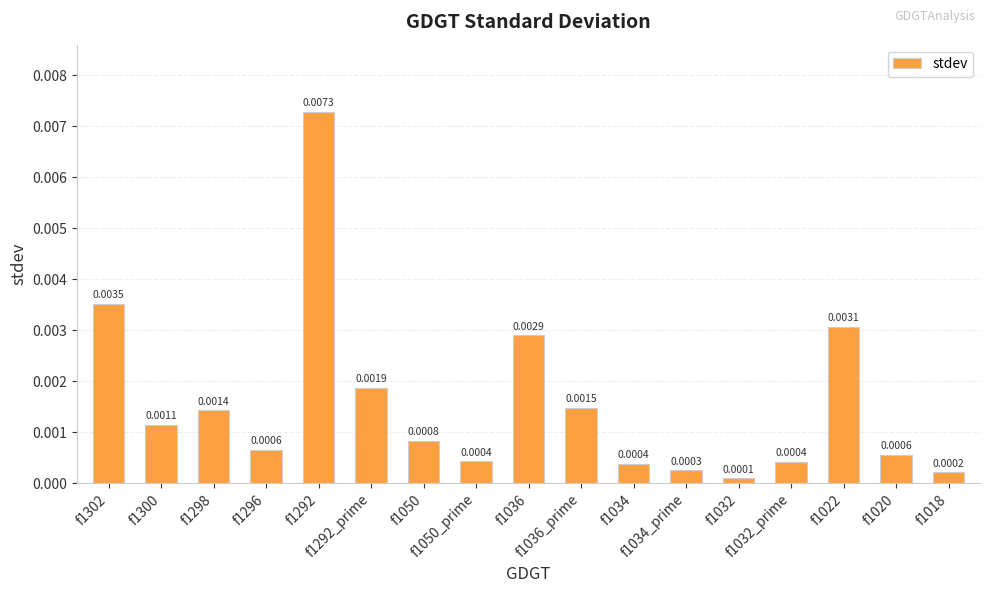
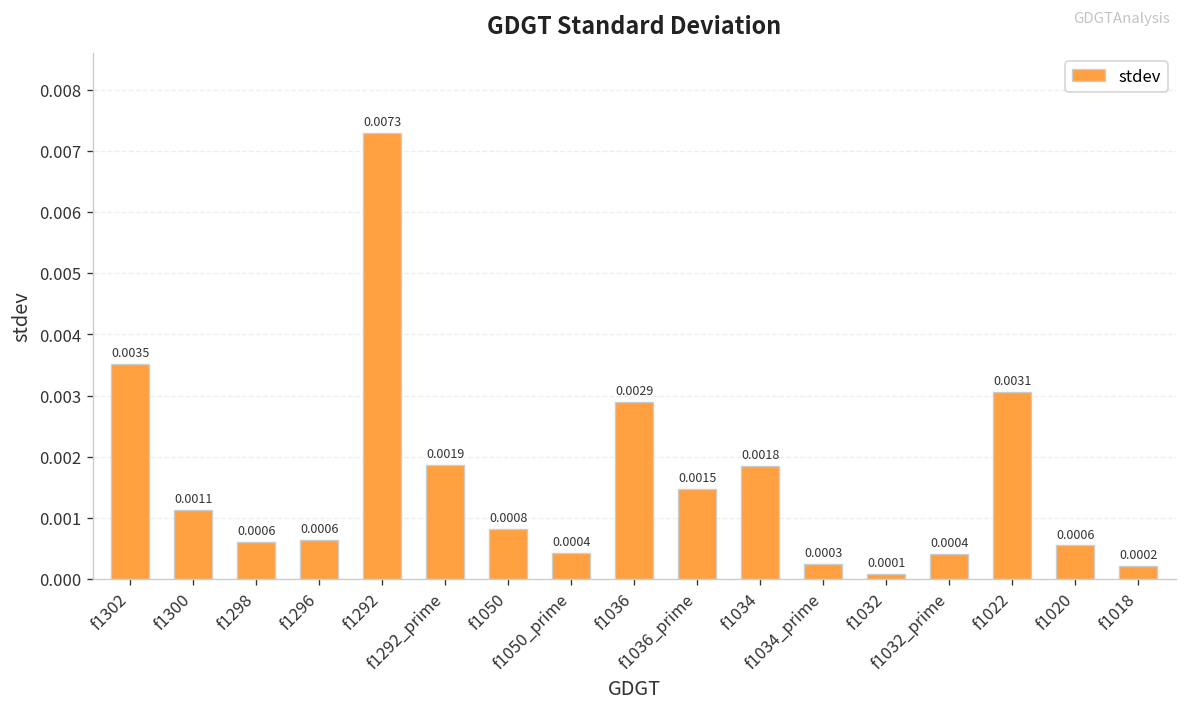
f1298: 0.0014 -> 0.0006
f1034: 0.0004 -> 0.0018
